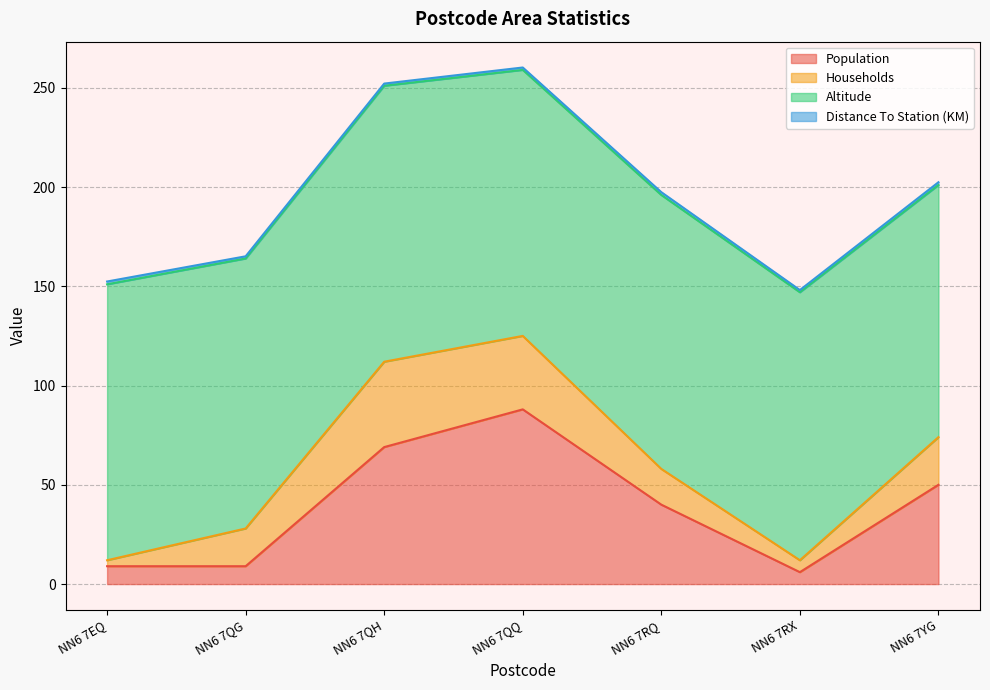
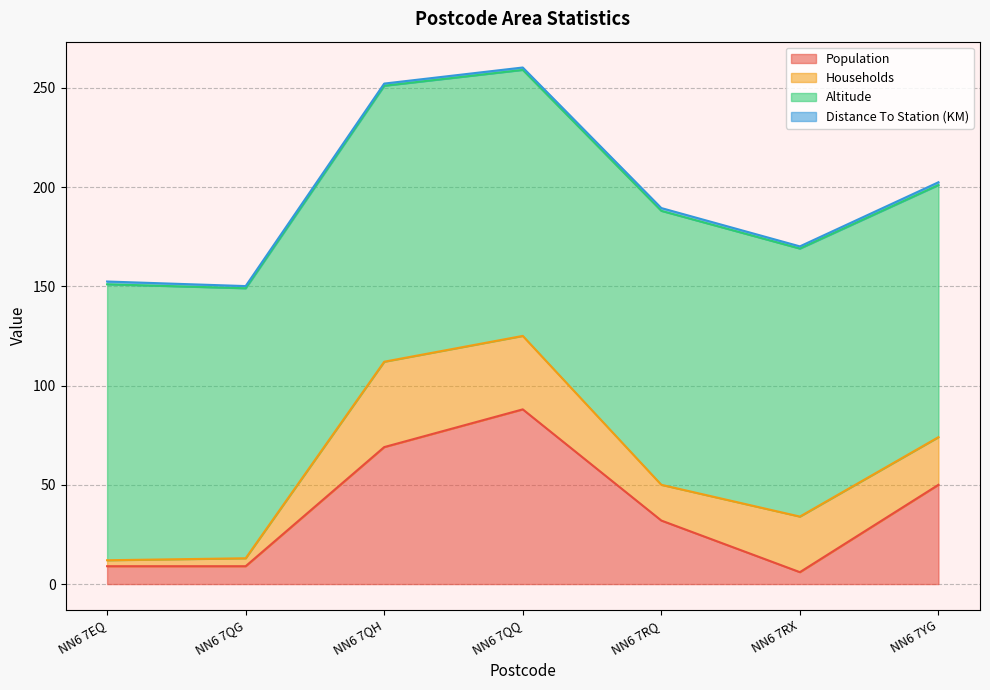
Households, NN6 7QG: 19 -> 4
Population, NN6 7RQ: 40 -> 32
Households, NN6 7RX: 6 -> 28
